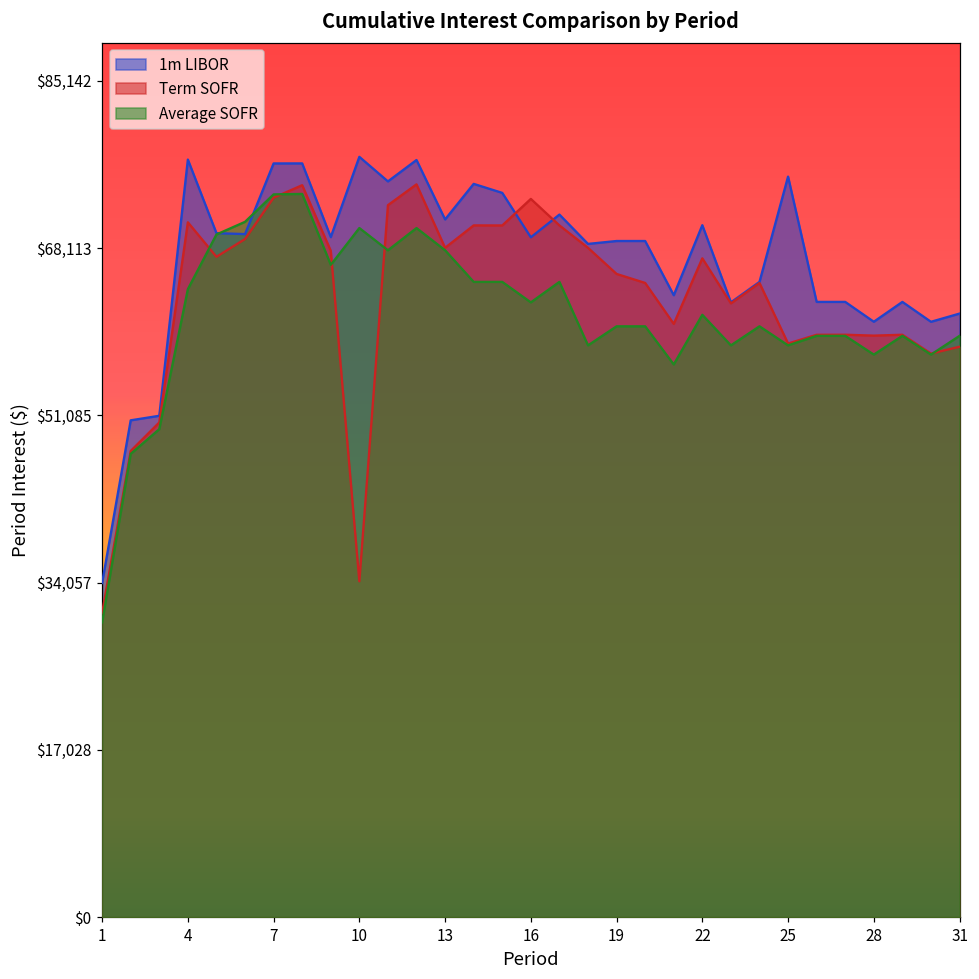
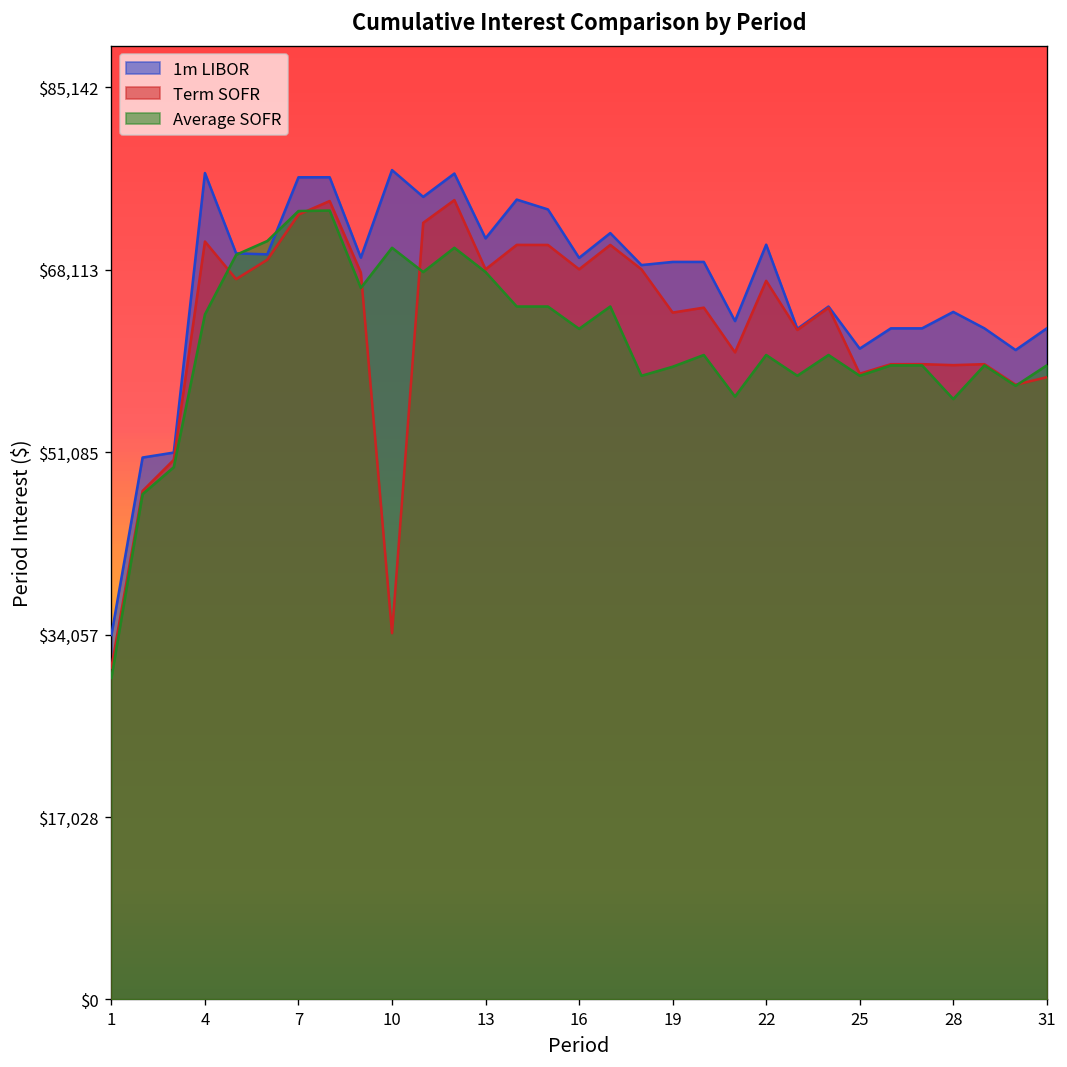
Term SOFR, 16: $73,000 -> $68,000
Term SOFR, 19: $65,000 -> $64,000
Average SOFR, 19: $60,000 -> $59,000
Average SOFR, 22: $61,000 -> $60,000
1m LIBOR, 25: $75,000 -> $61,000
1m LIBOR, 28: $61,000 -> $64,000
Average SOFR, 28: $57,000 -> $56,000
1m LIBOR, 31: $61,000 -> $63,000
